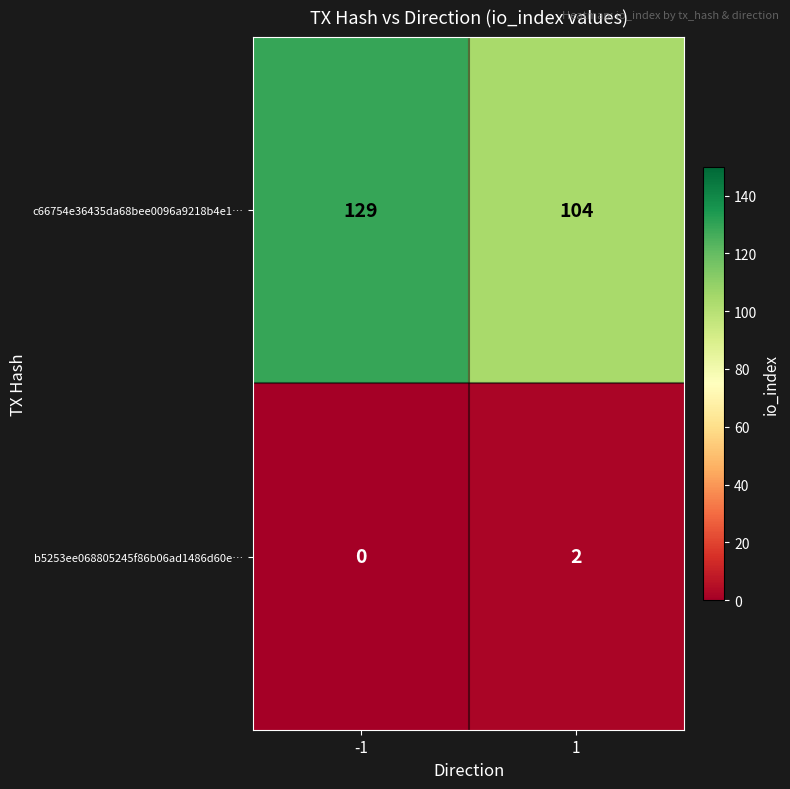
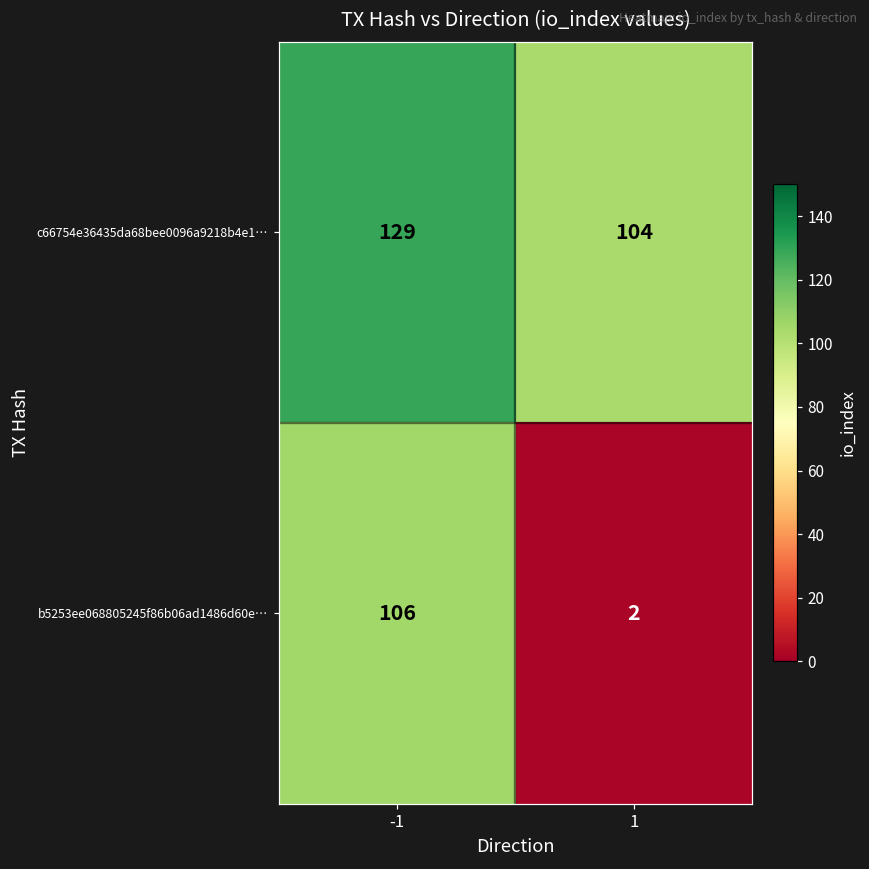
b5253ee068805245f86b06ad1486d60e…, -1: 0 -> 106
